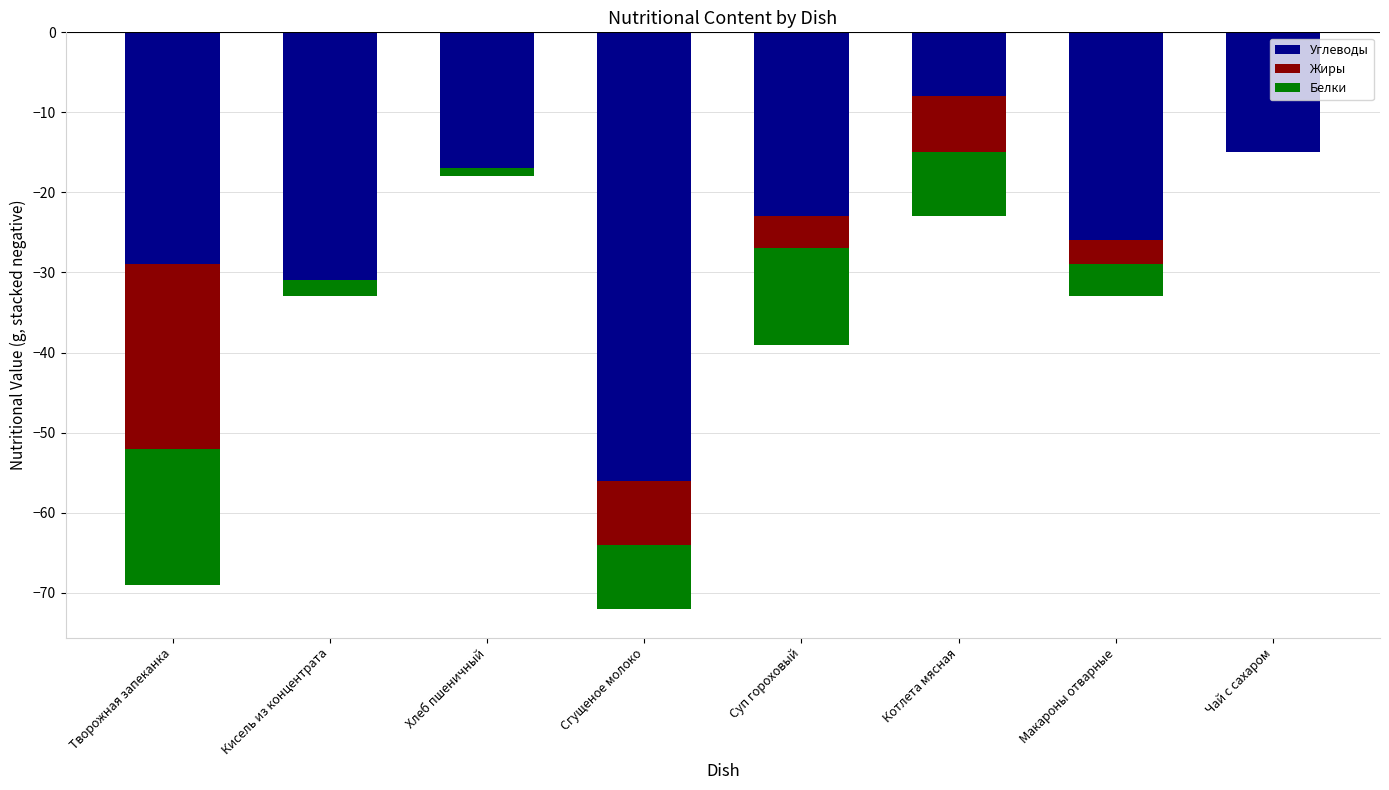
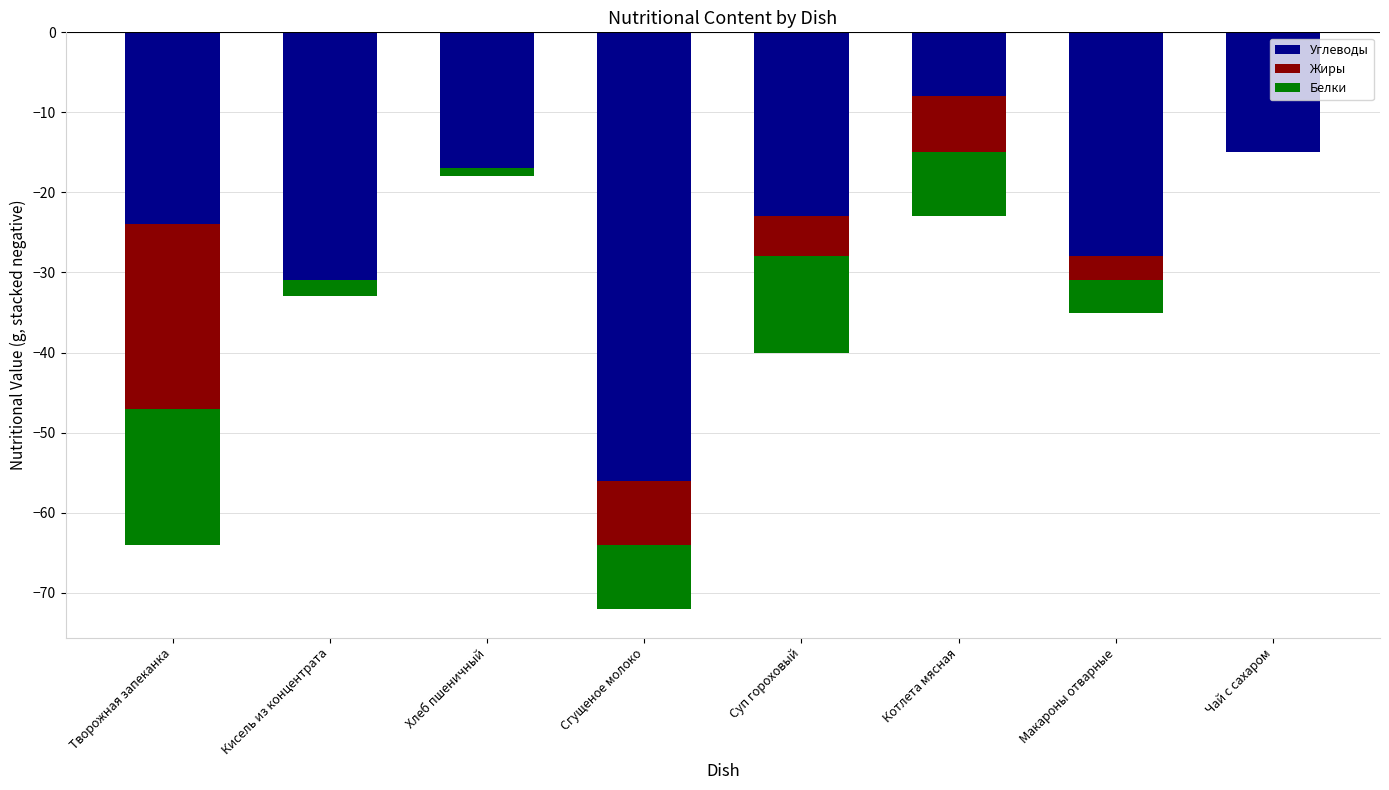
Углеводы, Творожная запеканка: -29 -> -24
Жиры, Суп гороховый: -4 -> -5
Углеводы, Макароны отварные: -26 -> -28
